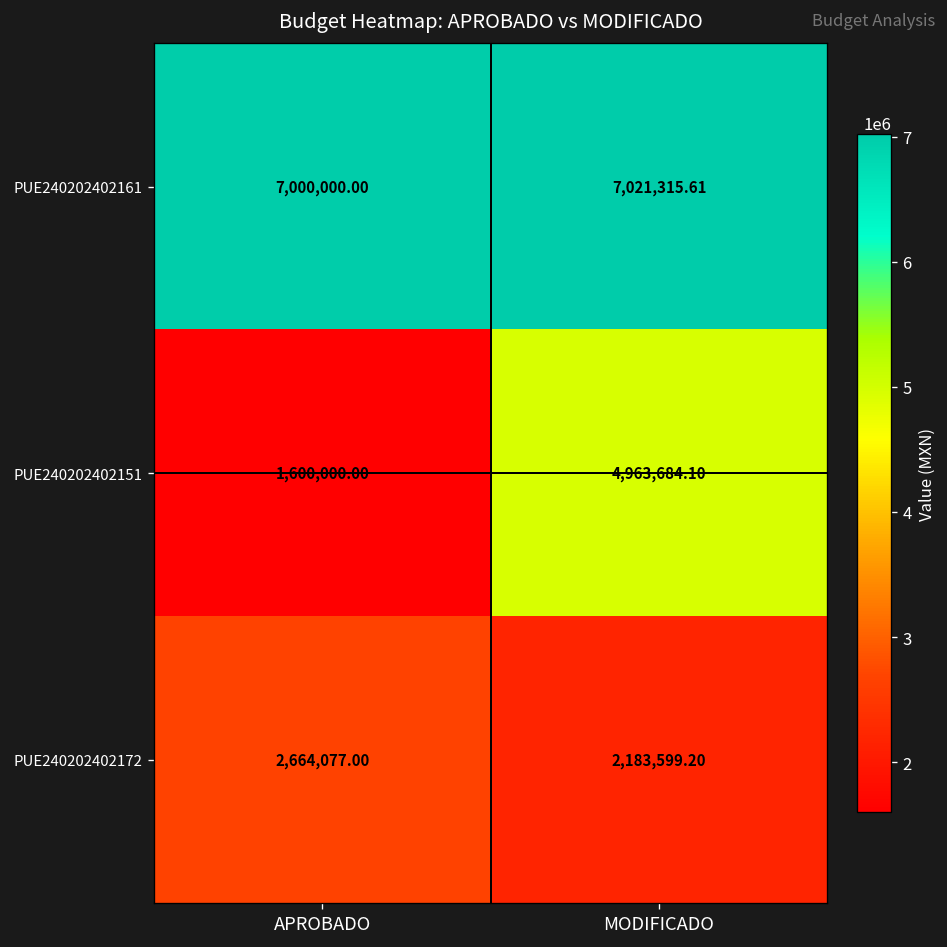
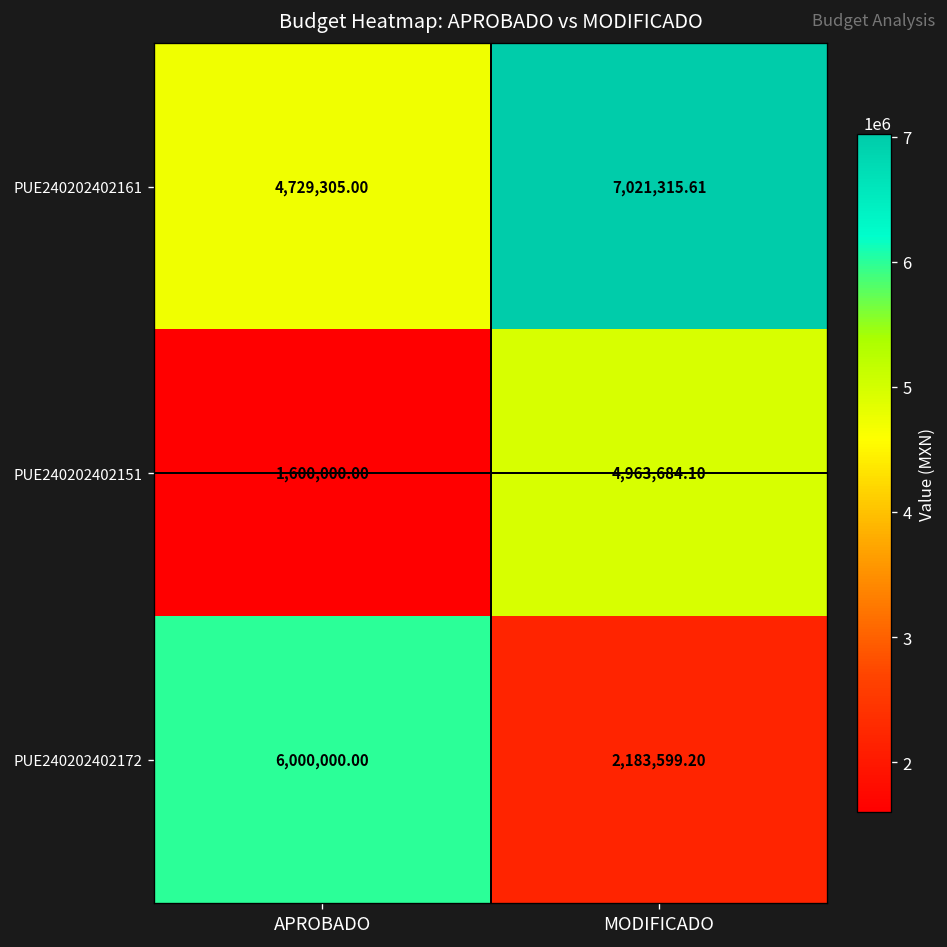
PUE240202402161, APROBADO: 7,000,000.00 -> 4,729,305.00
PUE240202402172, APROBADO: 2,664,077.00 -> 6,000,000.00
